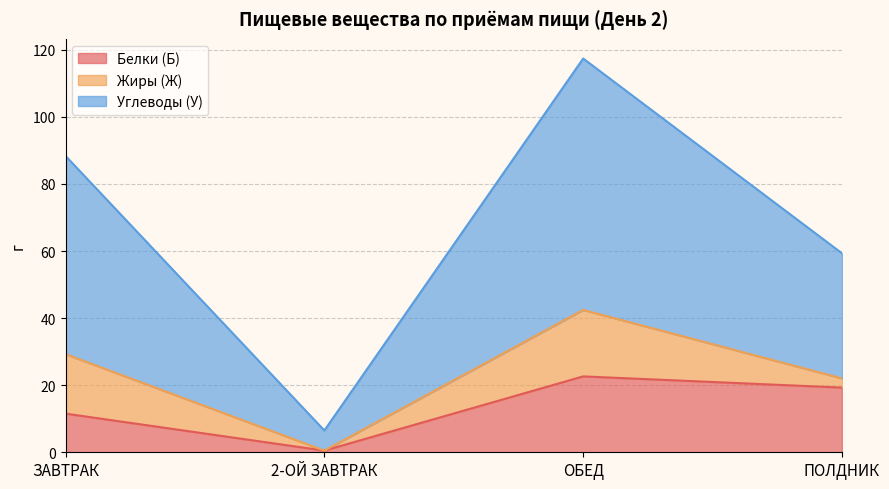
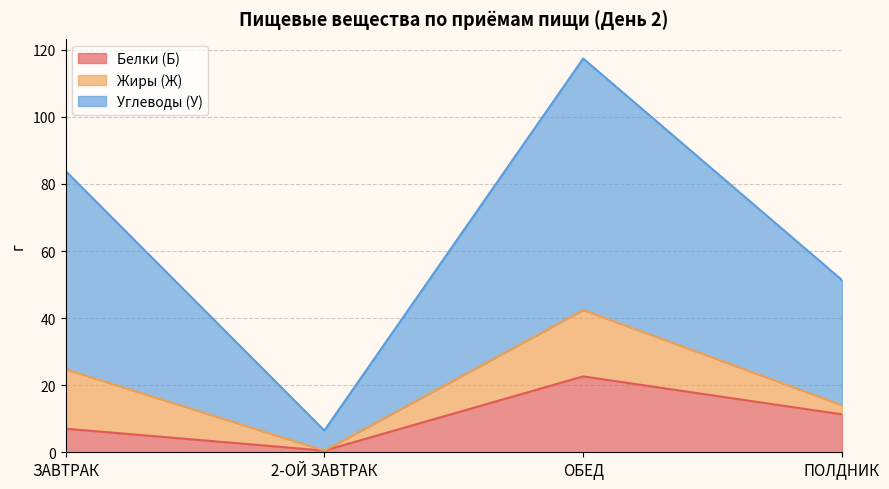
Белки (Б), ЗАВТРАК: 12 -> 7
Белки (Б), ПОЛДНИК: 19 -> 11
